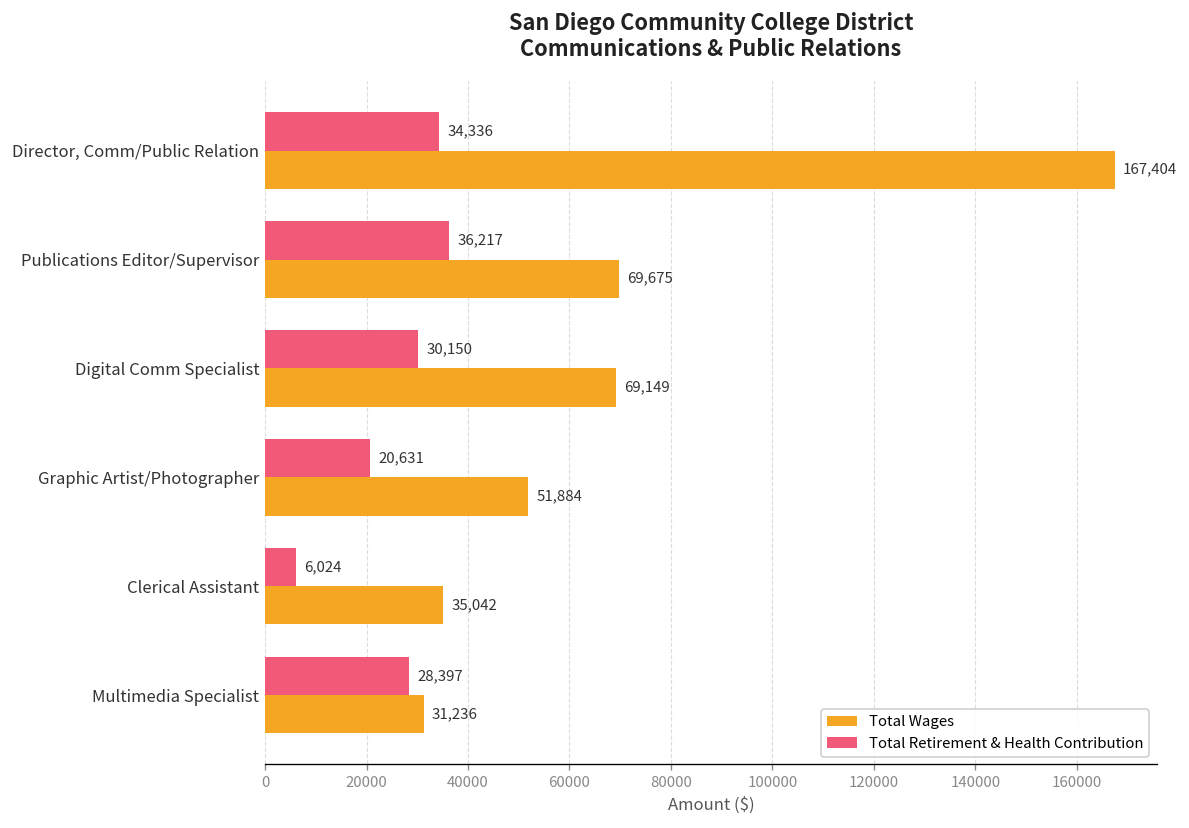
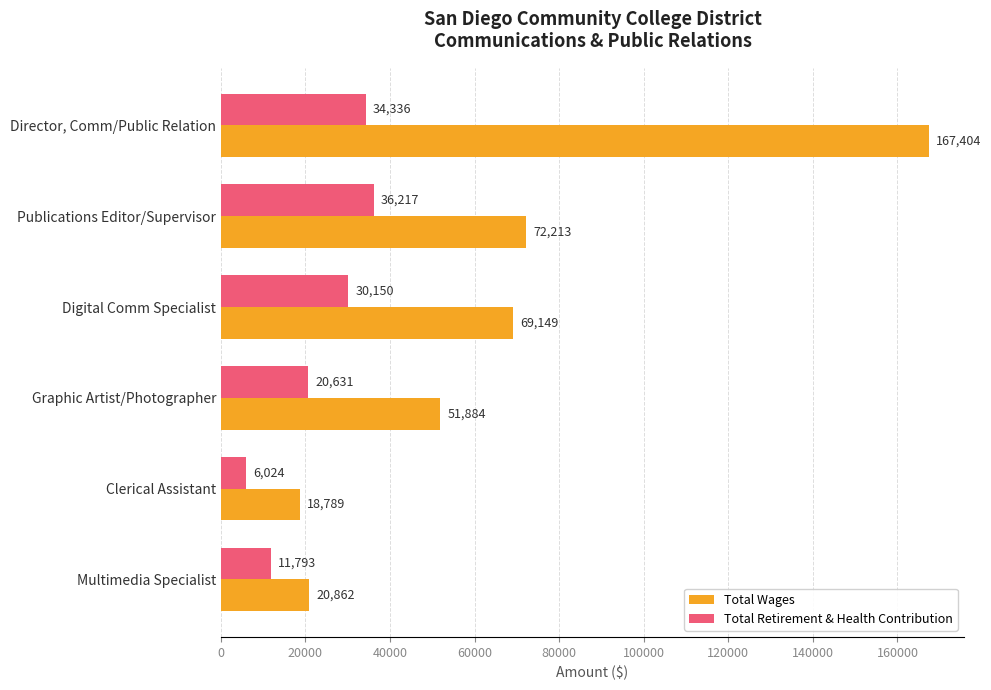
Total Wages, Publications Editor/Supervisor: 69,675 -> 72,213
Total Wages, Clerical Assistant: 35,042 -> 18,789
Total Retirement & Health Contribution, Multimedia Specialist: 28,397 -> 11,793
Total Wages, Multimedia Specialist: 31,236 -> 20,862
